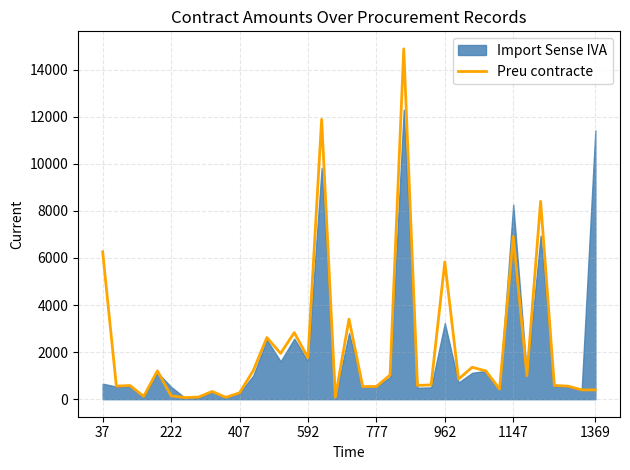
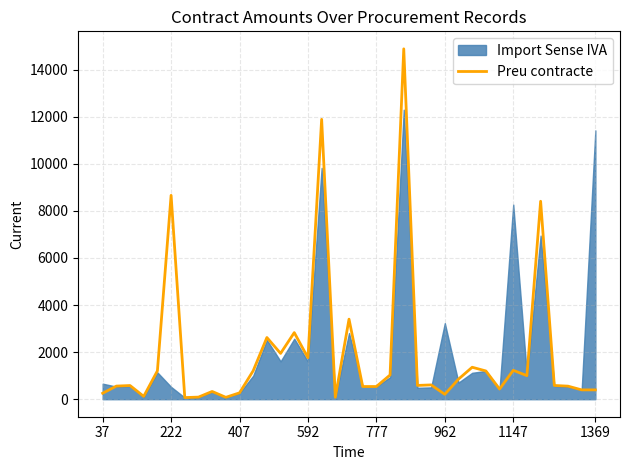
Preu contracte, 37: 6300 -> 300
Preu contracte, 222: 100 -> 8700
Preu contracte, 962: 5800 -> 200
Preu contracte, 1147: 6900 -> 1200
